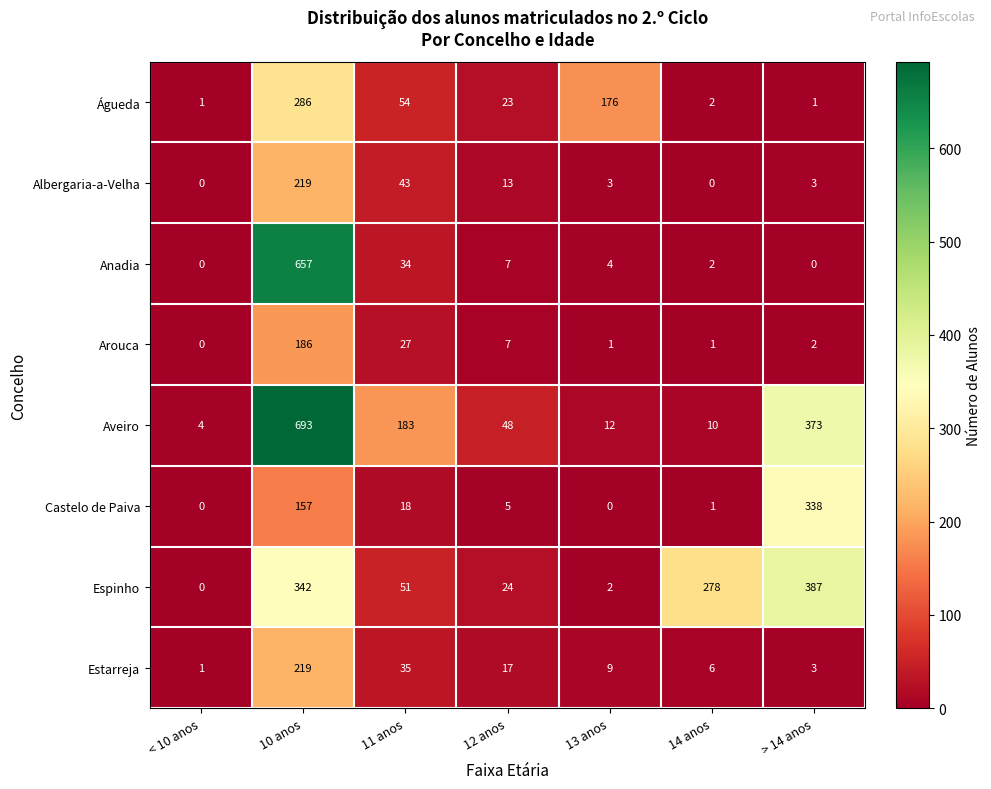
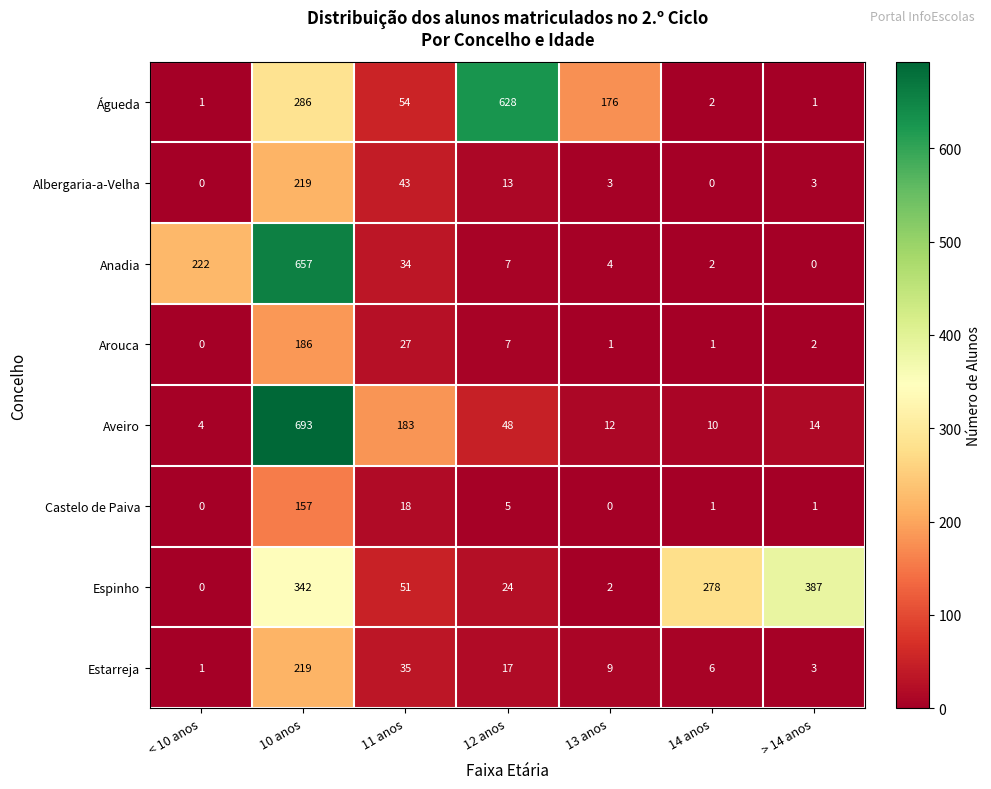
Águeda, 12 anos: 23 -> 628
Anadia, < 10 anos: 0 -> 222
Aveiro, > 14 anos: 373 -> 14
Castelo de Paiva, > 14 anos: 338 -> 1
